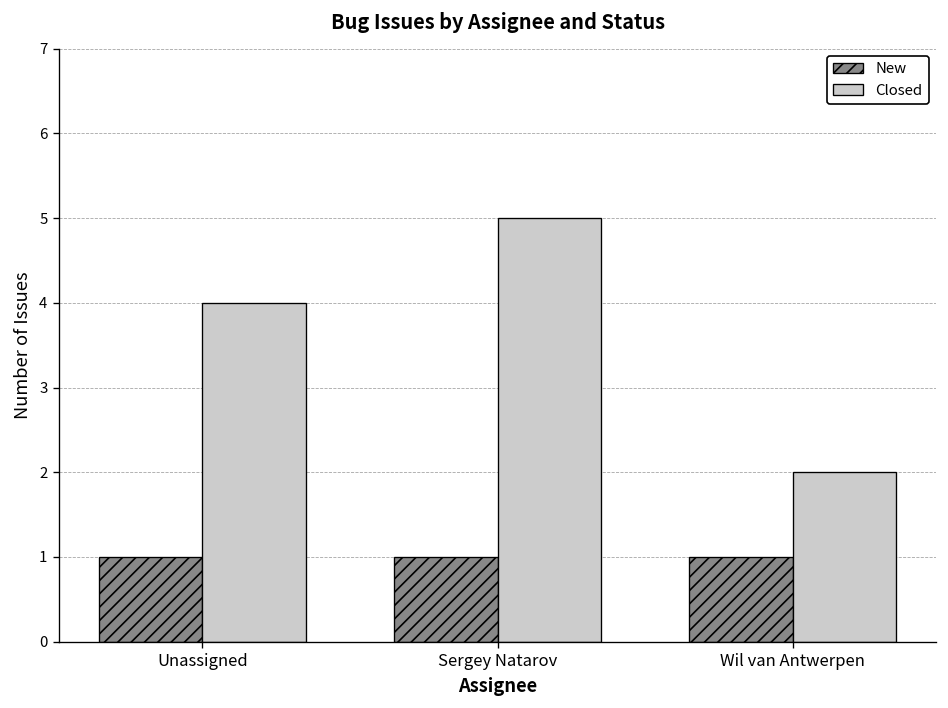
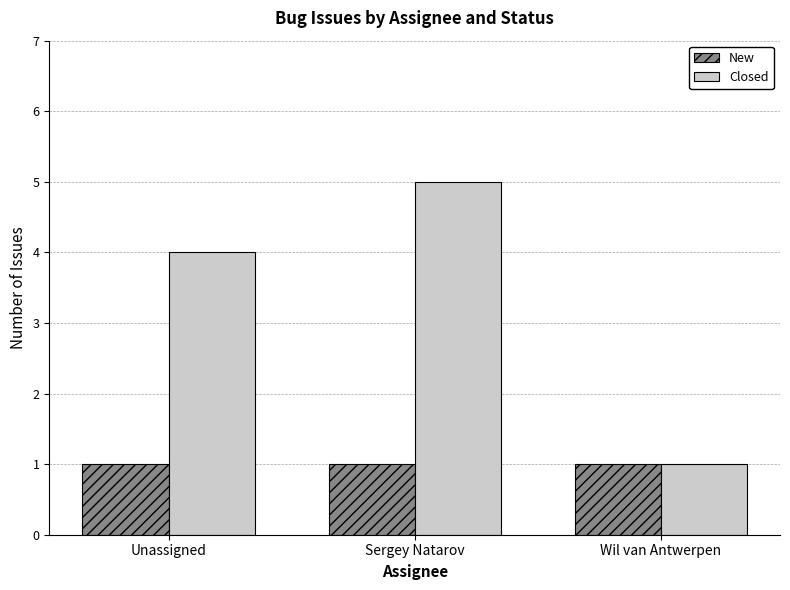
Closed, Wil van Antwerpen: 2 -> 1
